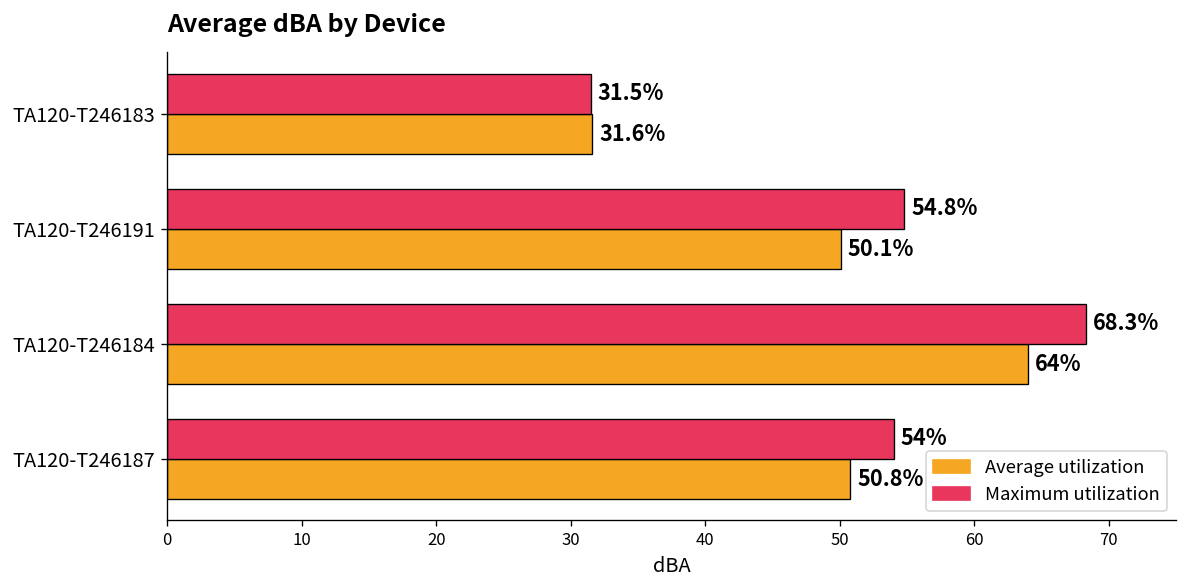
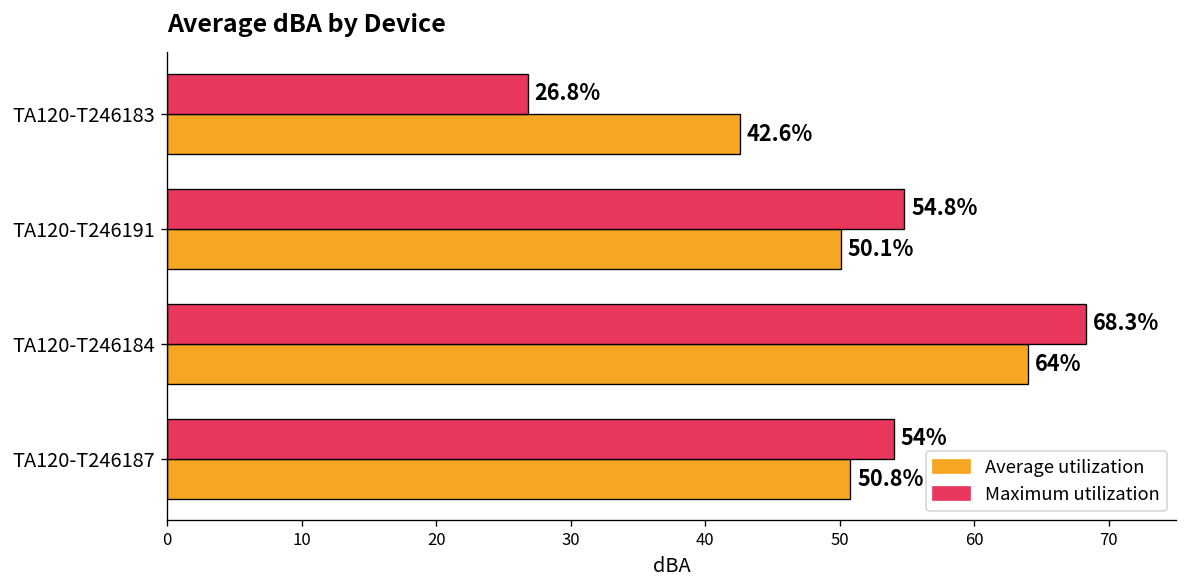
Maximum utilization, TA120-T246183: 31.5% -> 26.8%
Average utilization, TA120-T246183: 31.6% -> 42.6%
